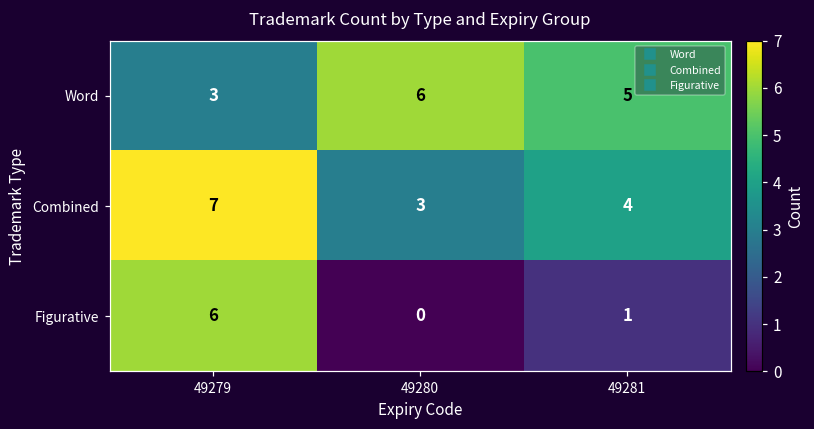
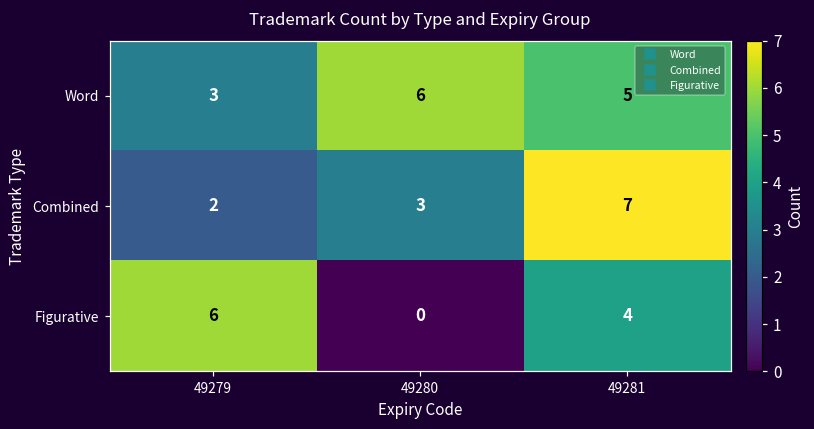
Combined, 49279: 7 -> 2
Combined, 49281: 4 -> 7
Figurative, 49281: 1 -> 4
